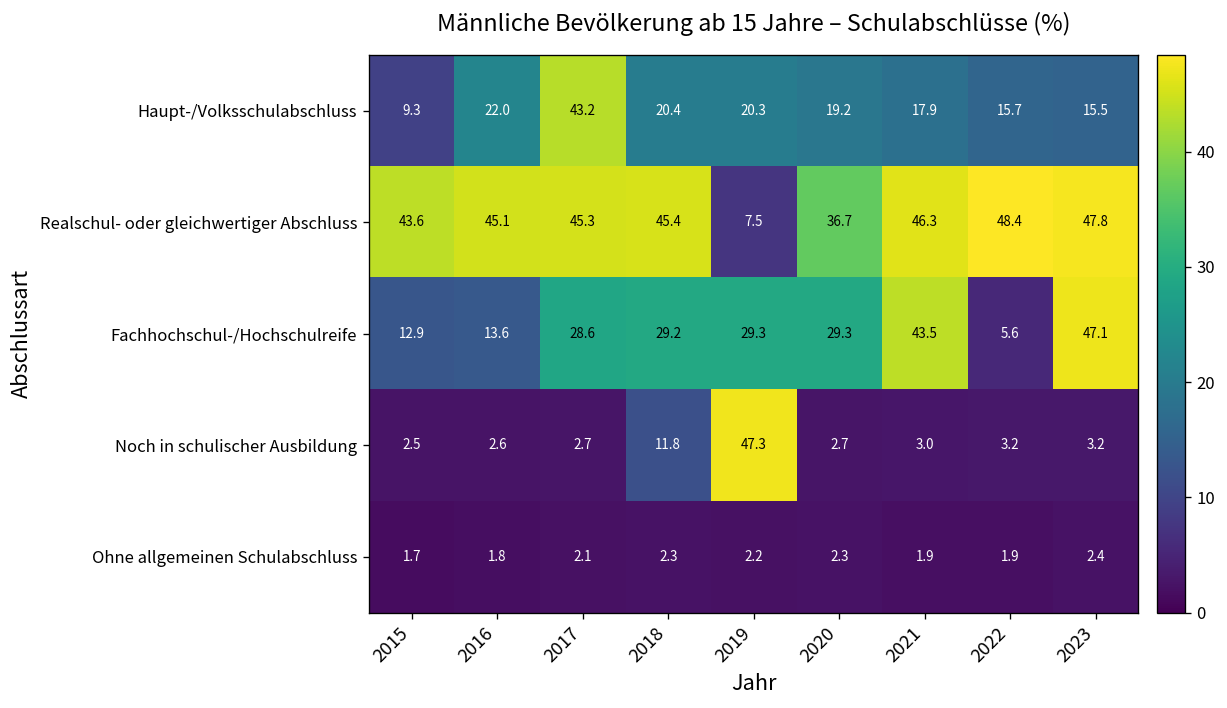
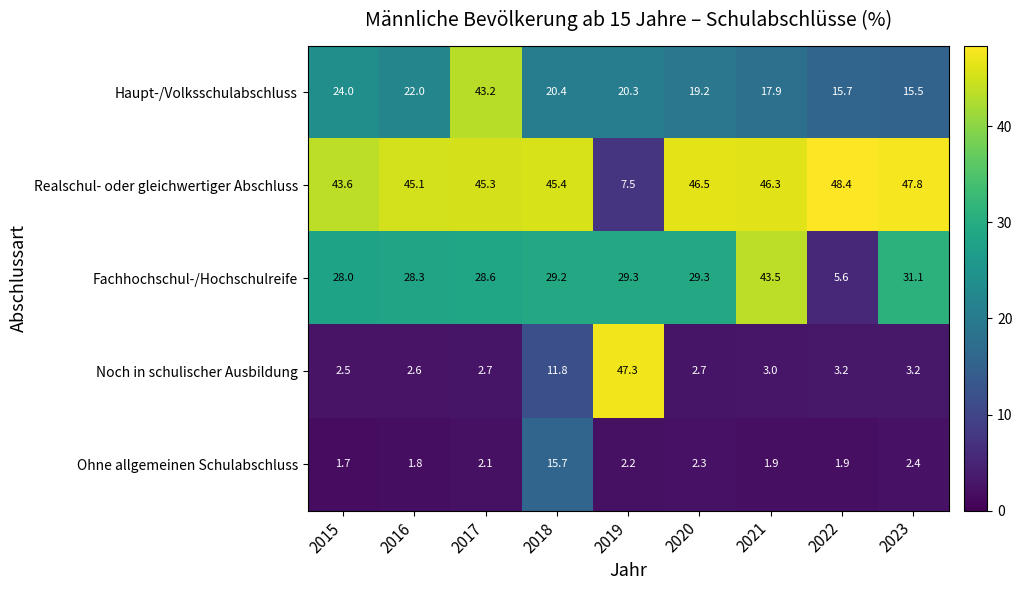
Haupt-/Volksschulabschluss, 2015: 9.3 -> 24.0
Realschul- oder gleichwertiger Abschluss, 2020: 36.7 -> 46.5
Fachhochschul-/Hochschulreife, 2015: 12.9 -> 28.0
Fachhochschul-/Hochschulreife, 2016: 13.6 -> 28.3
Fachhochschul-/Hochschulreife, 2023: 47.1 -> 31.1
Ohne allgemeinen Schulabschluss, 2018: 2.3 -> 15.7
